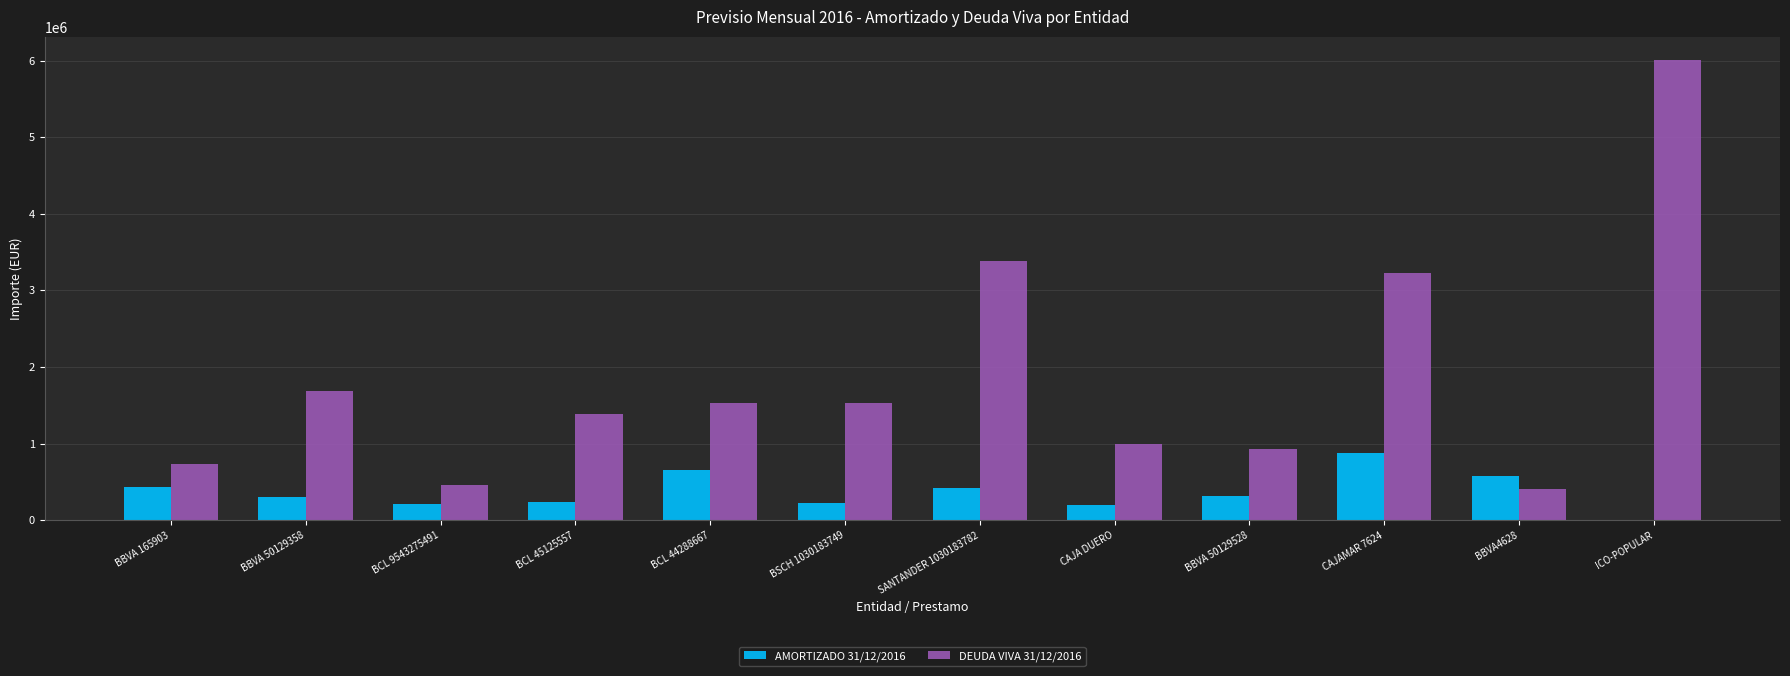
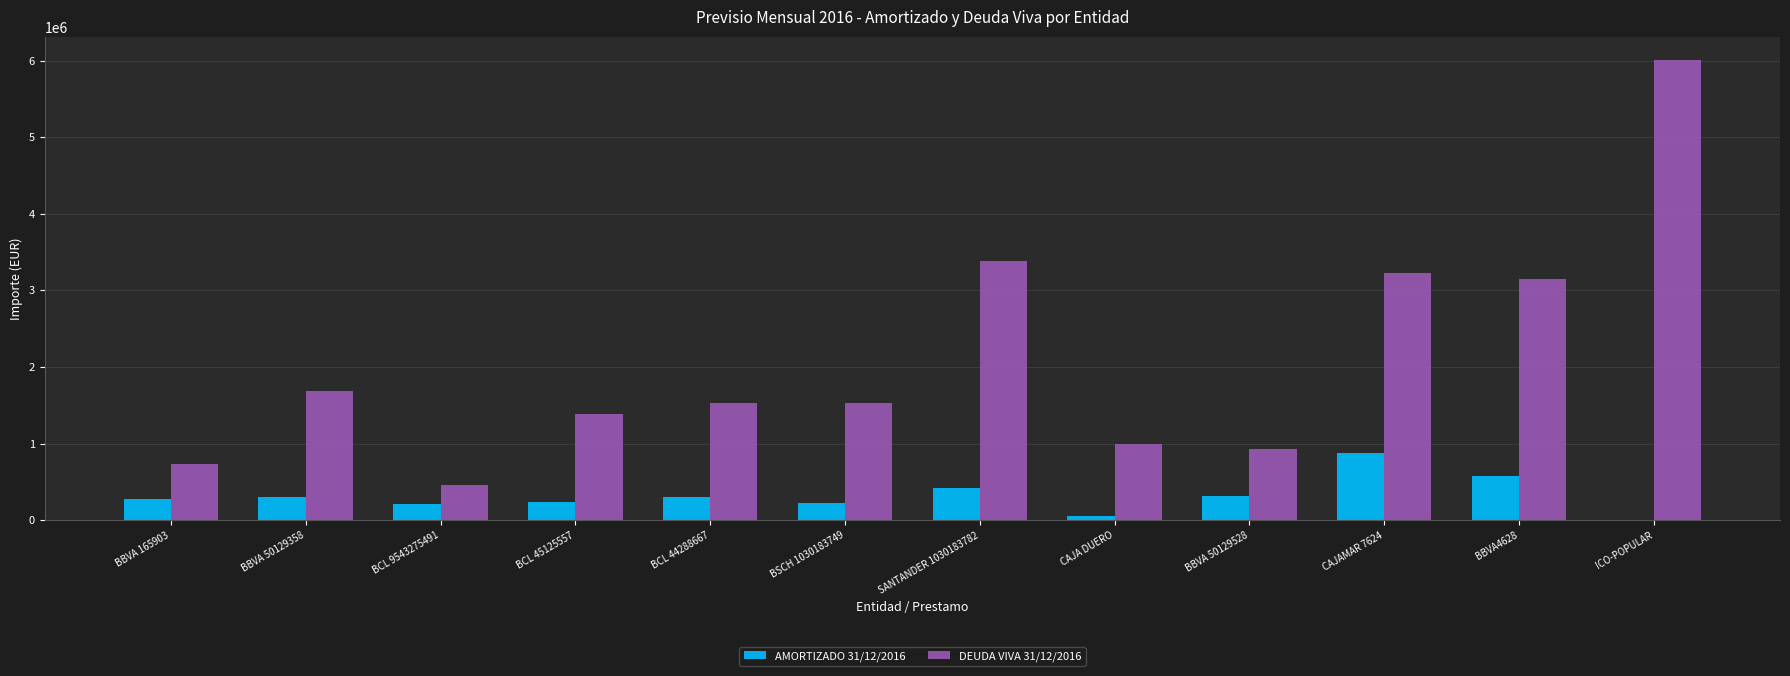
AMORTIZADO 31/12/2016, BBVA 165903: 400000 -> 300000
AMORTIZADO 31/12/2016, BCL 44288667: 700000 -> 300000
AMORTIZADO 31/12/2016, CAJA DUERO: 200000 -> 100000
DEUDA VIVA 31/12/2016, BBVA4628: 400000 -> 3100000
